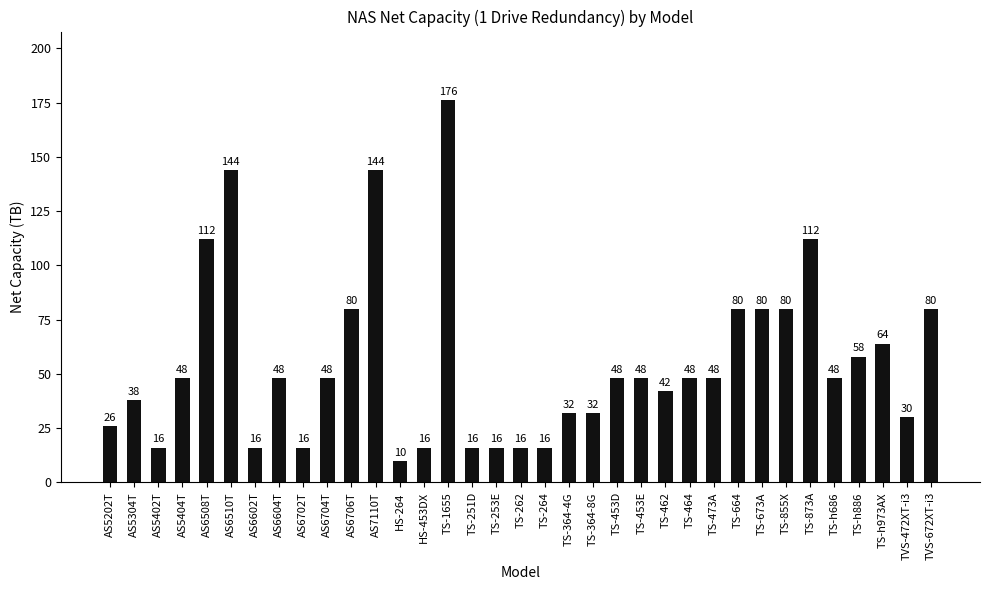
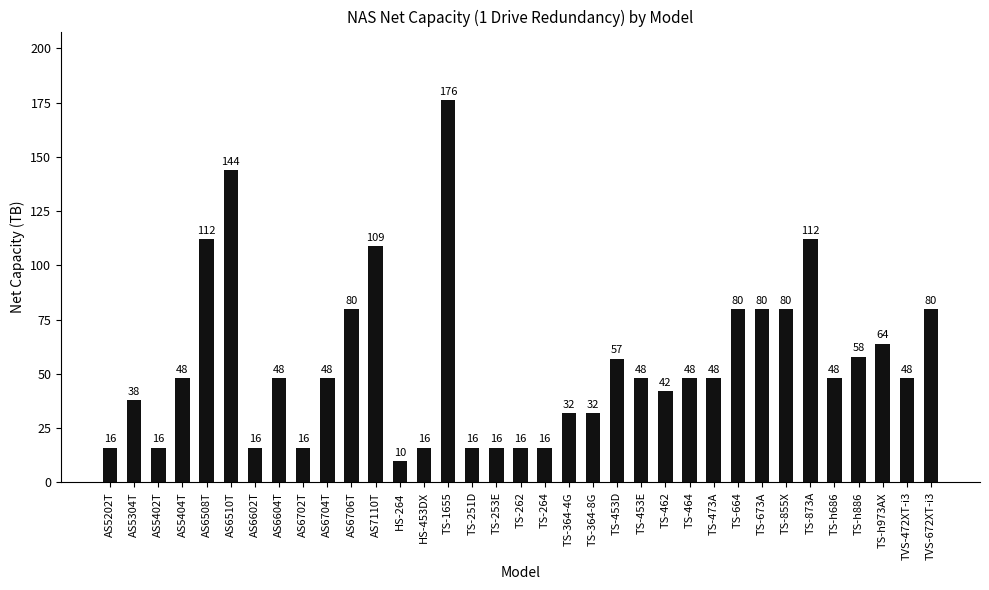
AS5202T: 26 -> 16
AS7110T: 144 -> 109
TS-453D: 48 -> 57
TVS-472XT-i3: 30 -> 48
